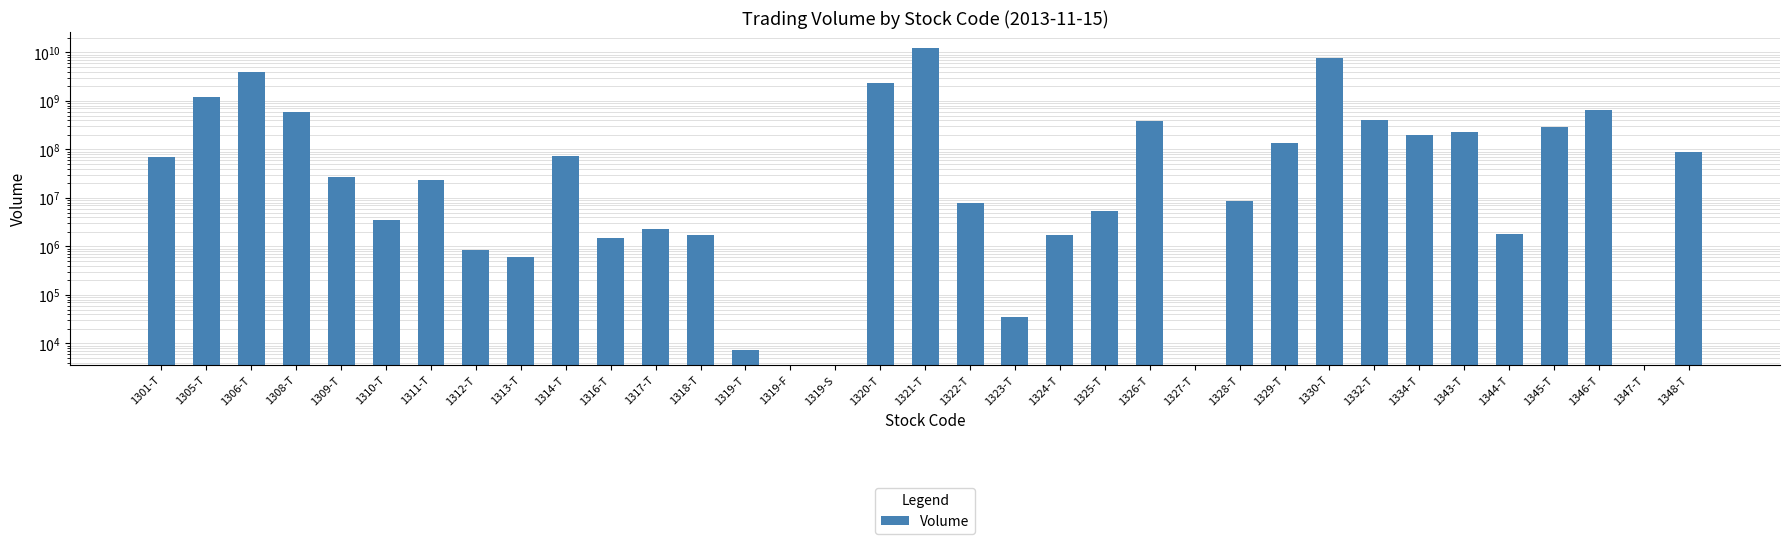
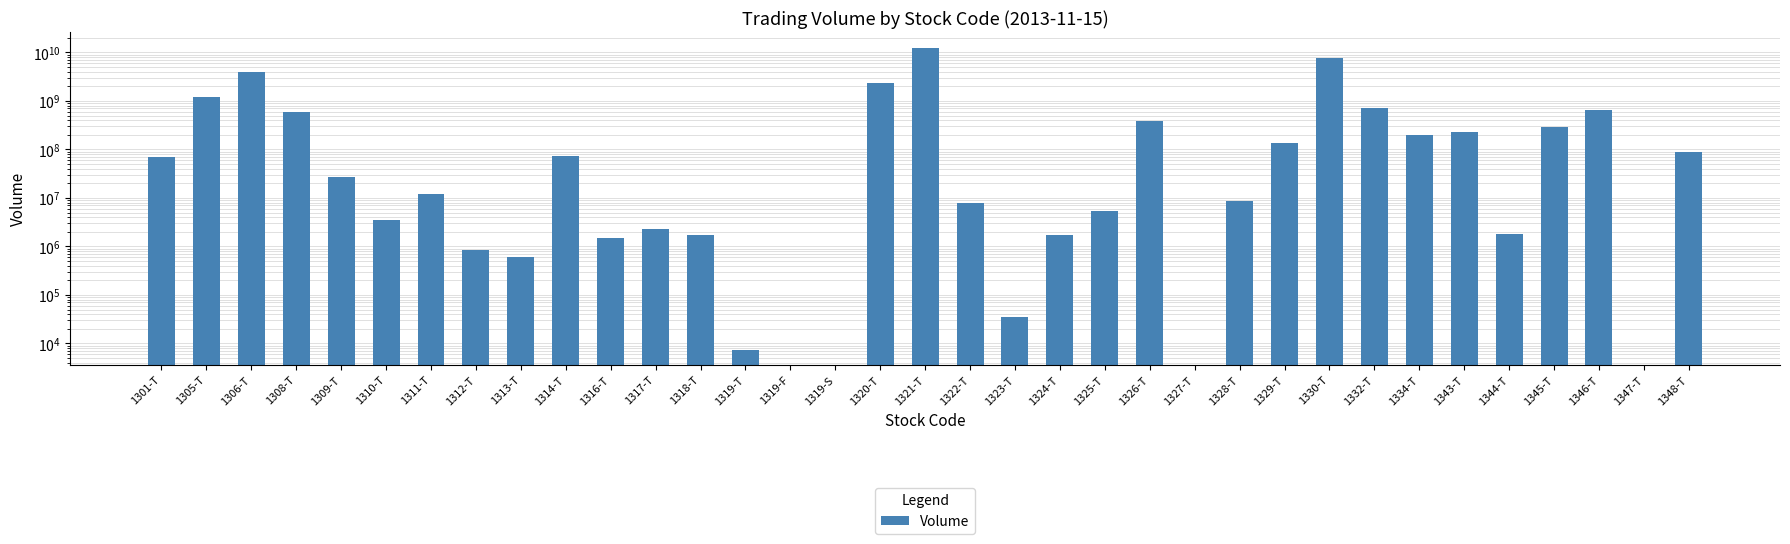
1311-T: 20000000 -> 12000000
1332-T: 400000000 -> 700000000
